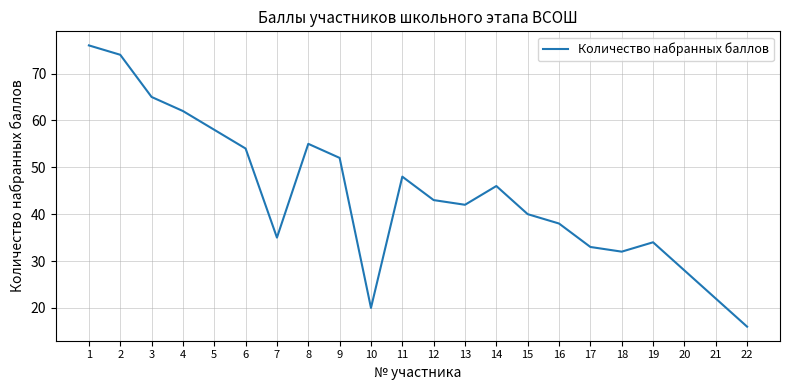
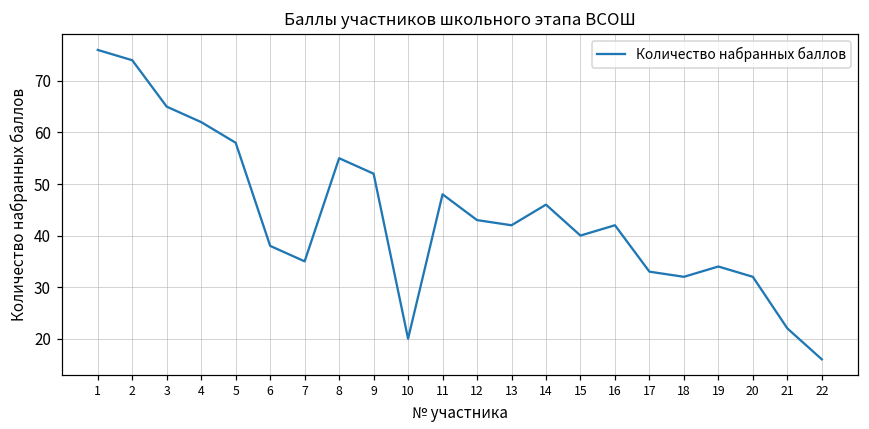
6: 54 -> 38
16: 38 -> 42
20: 28 -> 32
